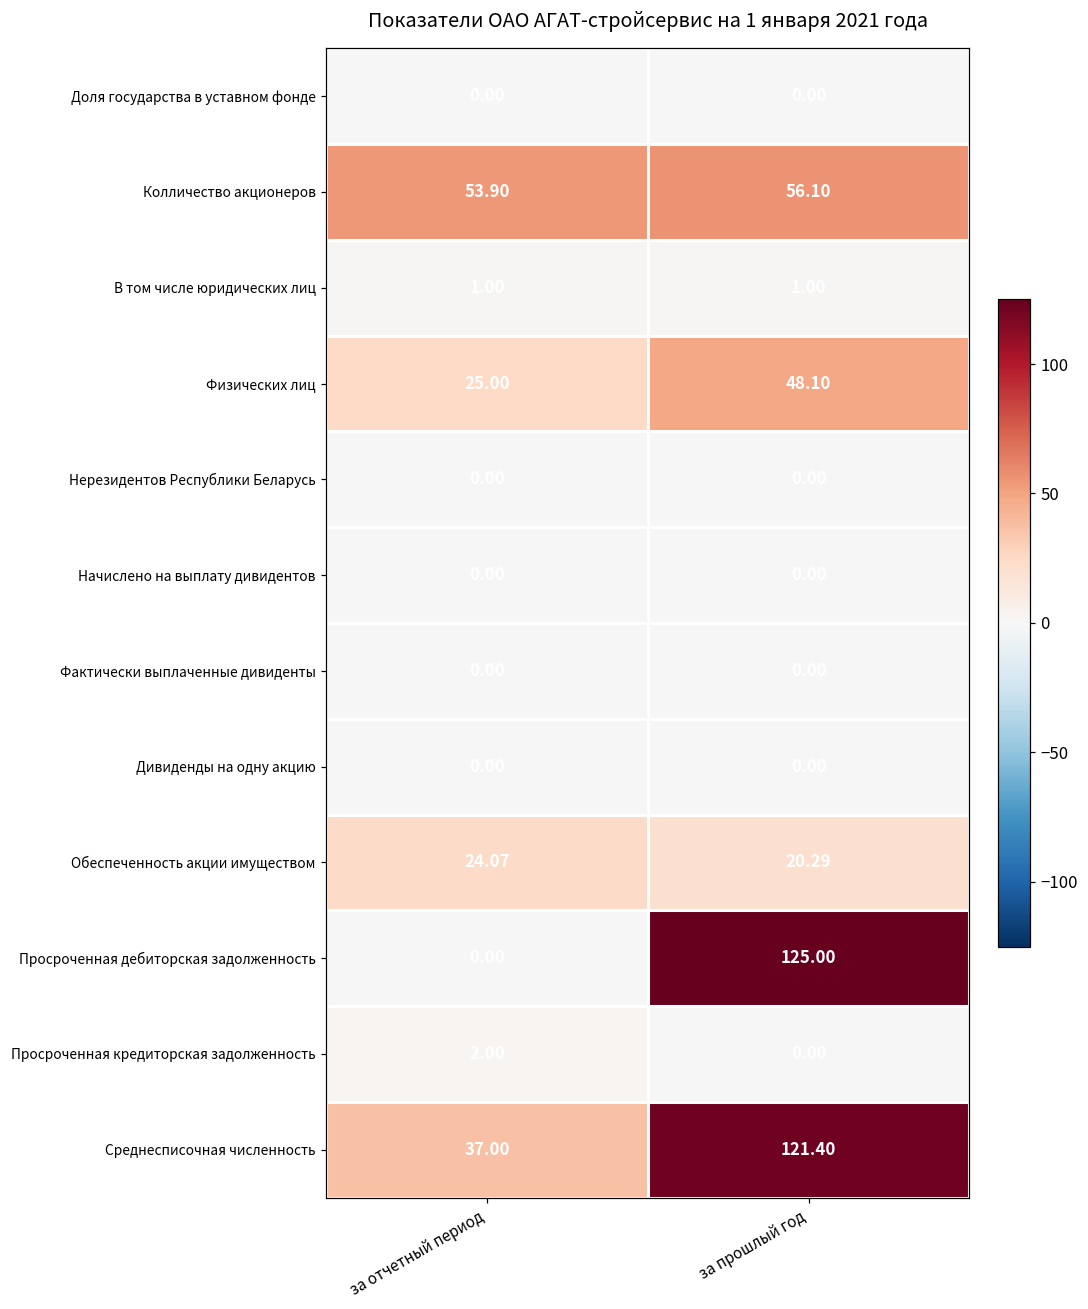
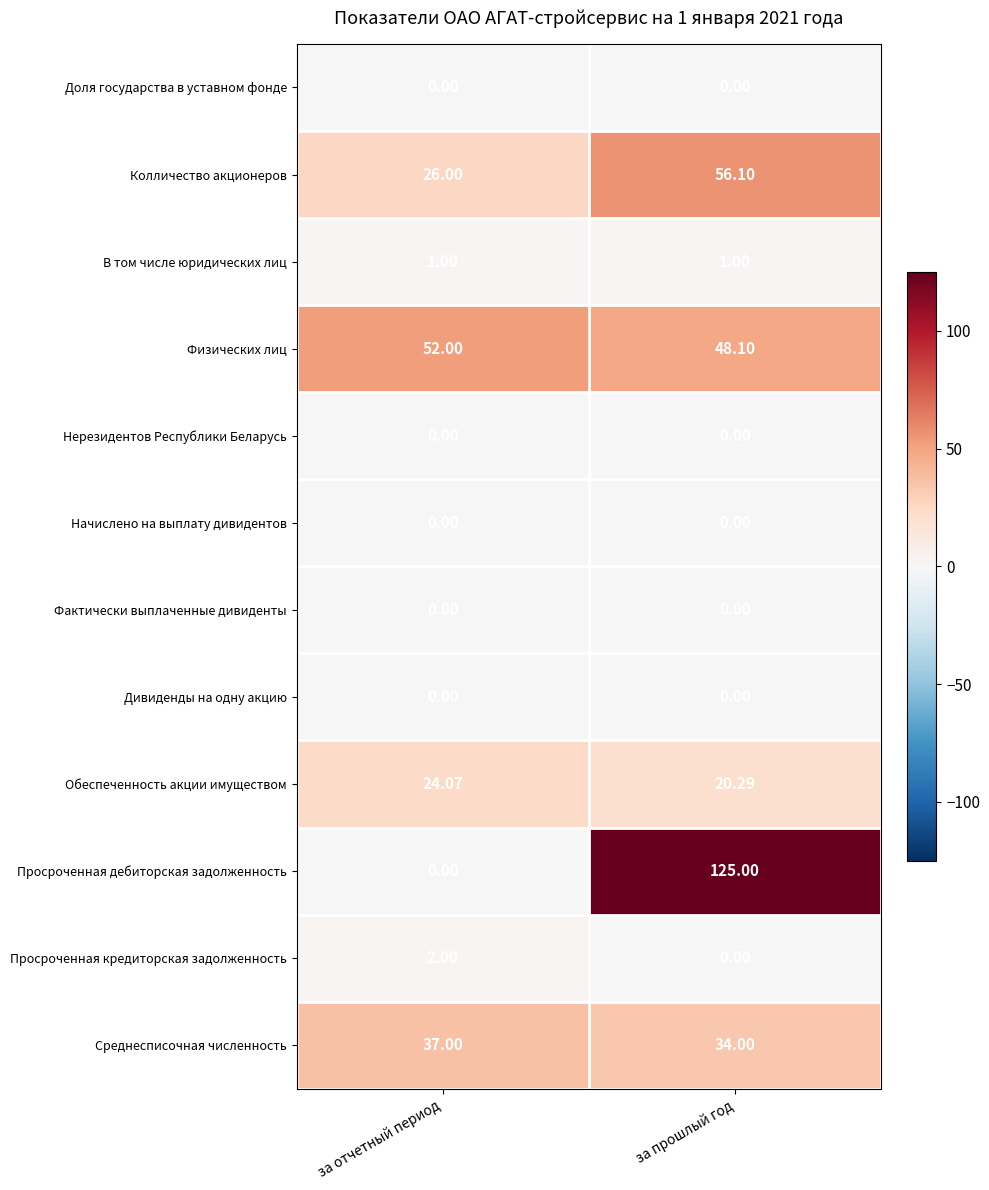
Колличество акционеров, за отчетный период: 53.90 -> 26.00
Физических лиц, за отчетный период: 25.00 -> 52.00
Среднесписочная численность, за прошлый год: 121.40 -> 34.00
